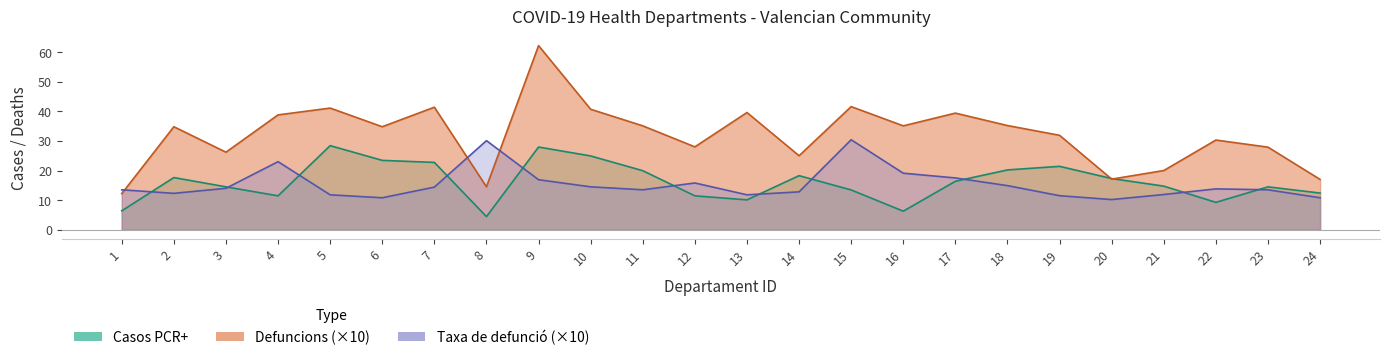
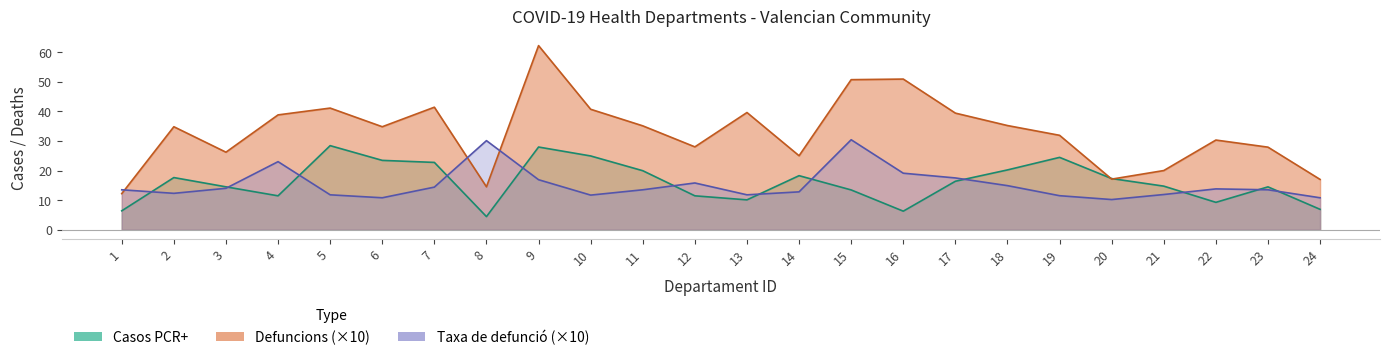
Taxa de defunció (×10), 10: 15 -> 12
Defuncions (×10), 15: 42 -> 51
Defuncions (×10), 16: 35 -> 51
Casos PCR+, 19: 21 -> 24
Casos PCR+, 24: 12 -> 7
